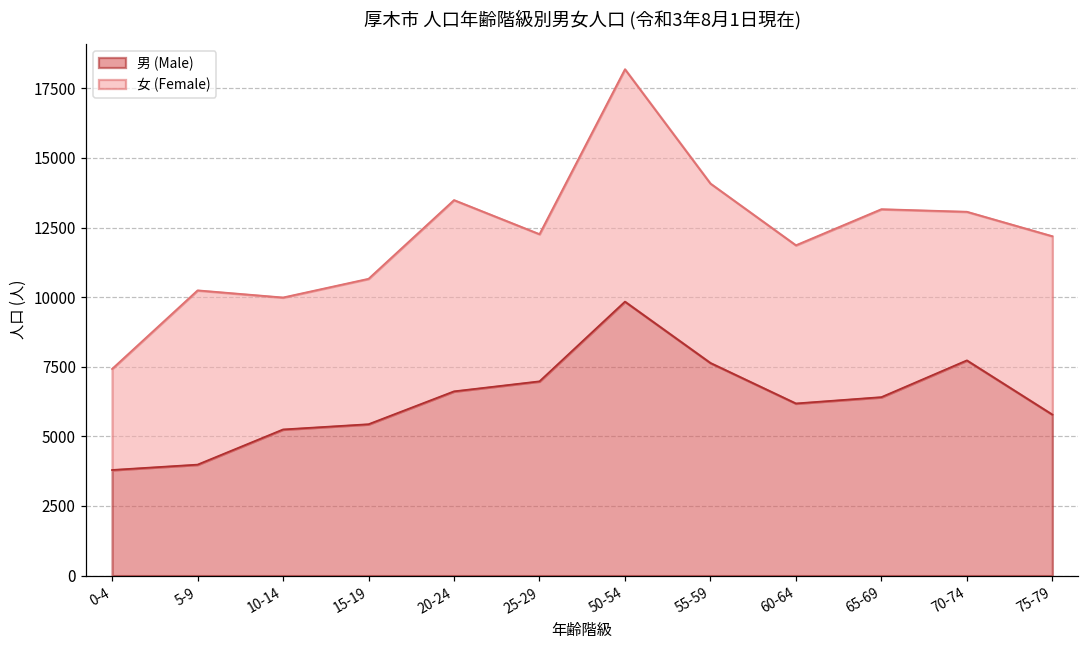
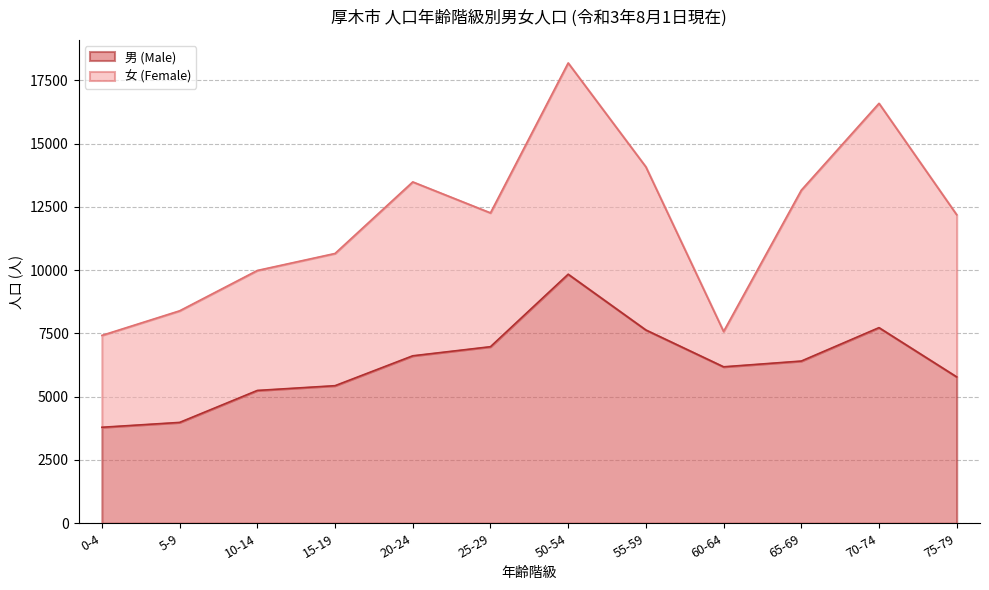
女 (Female), 5-9: 6300 -> 4400
女 (Female), 60-64: 5700 -> 1400
女 (Female), 70-74: 5300 -> 8900
